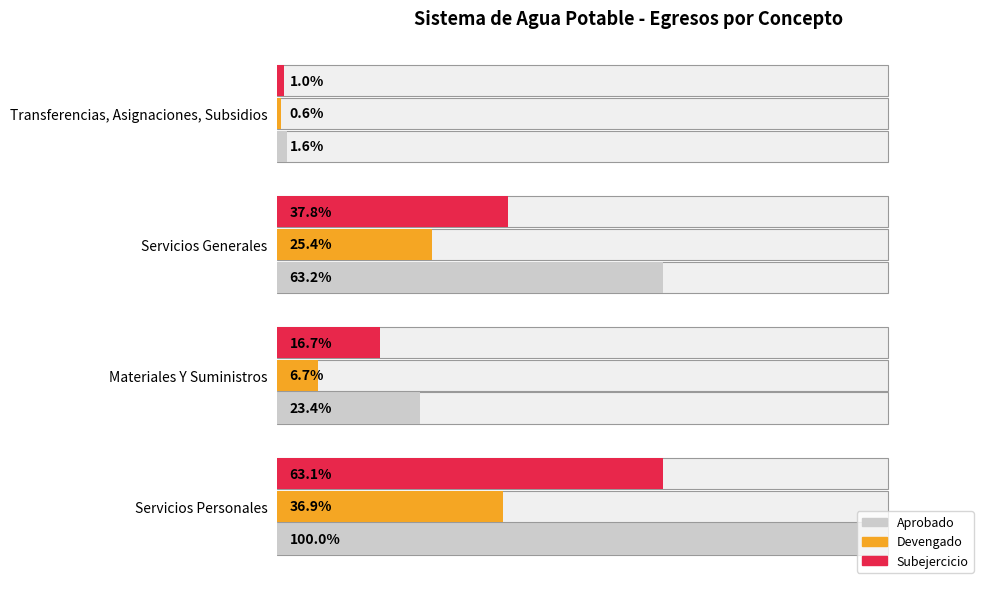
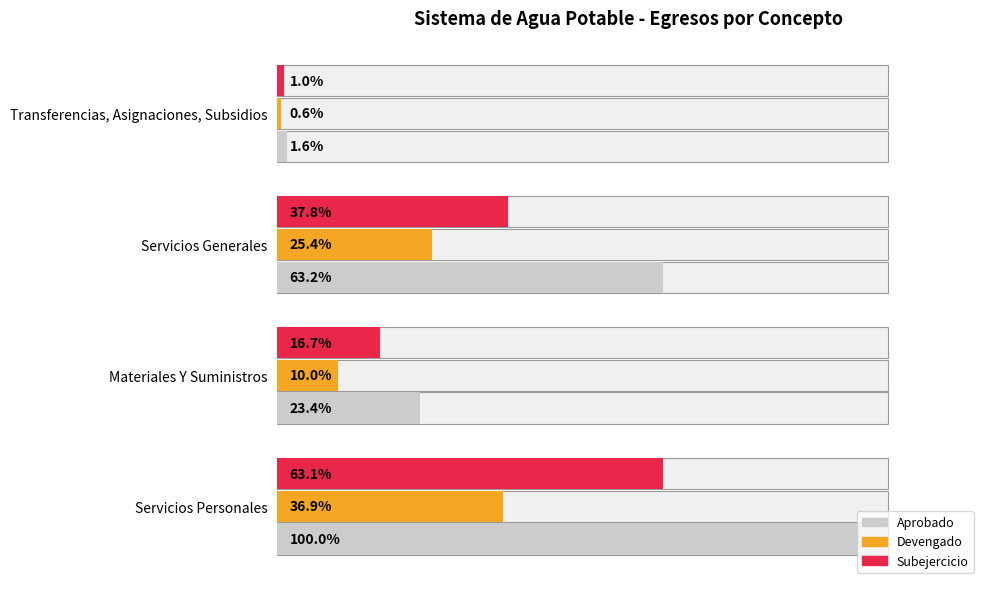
Devengado, Materiales Y Suministros: 6.7% -> 10.0%
